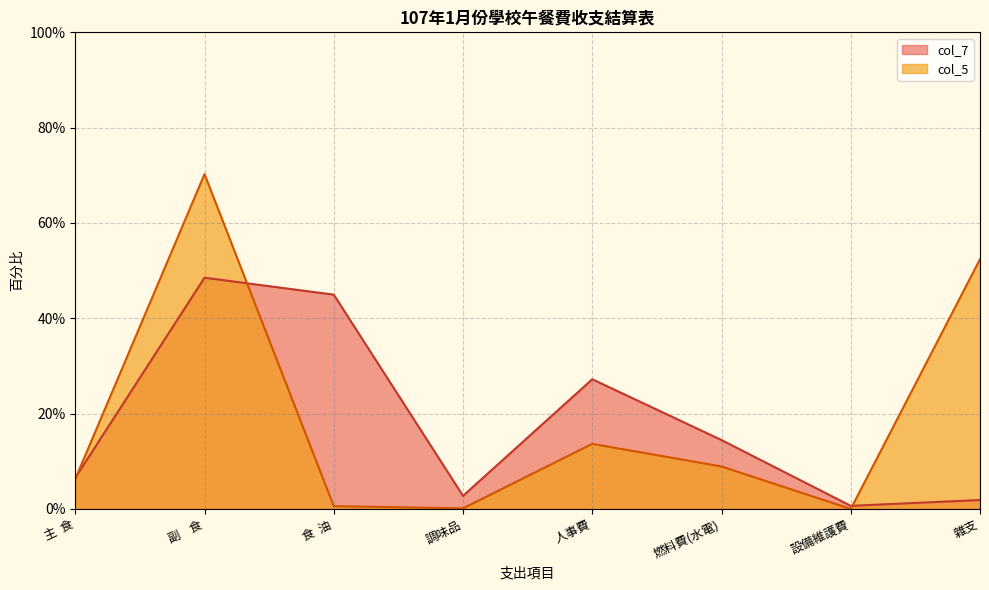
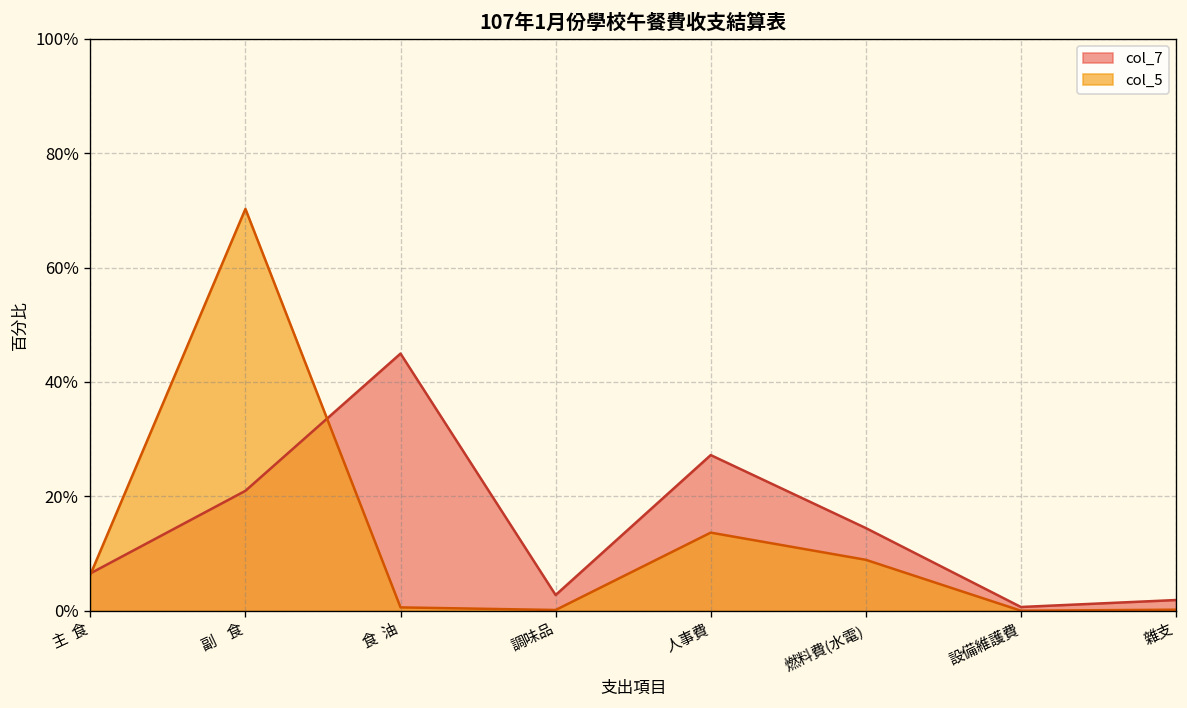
col_7, 副 食: 49% -> 21%
col_5, 雜支: 52% -> 0%
